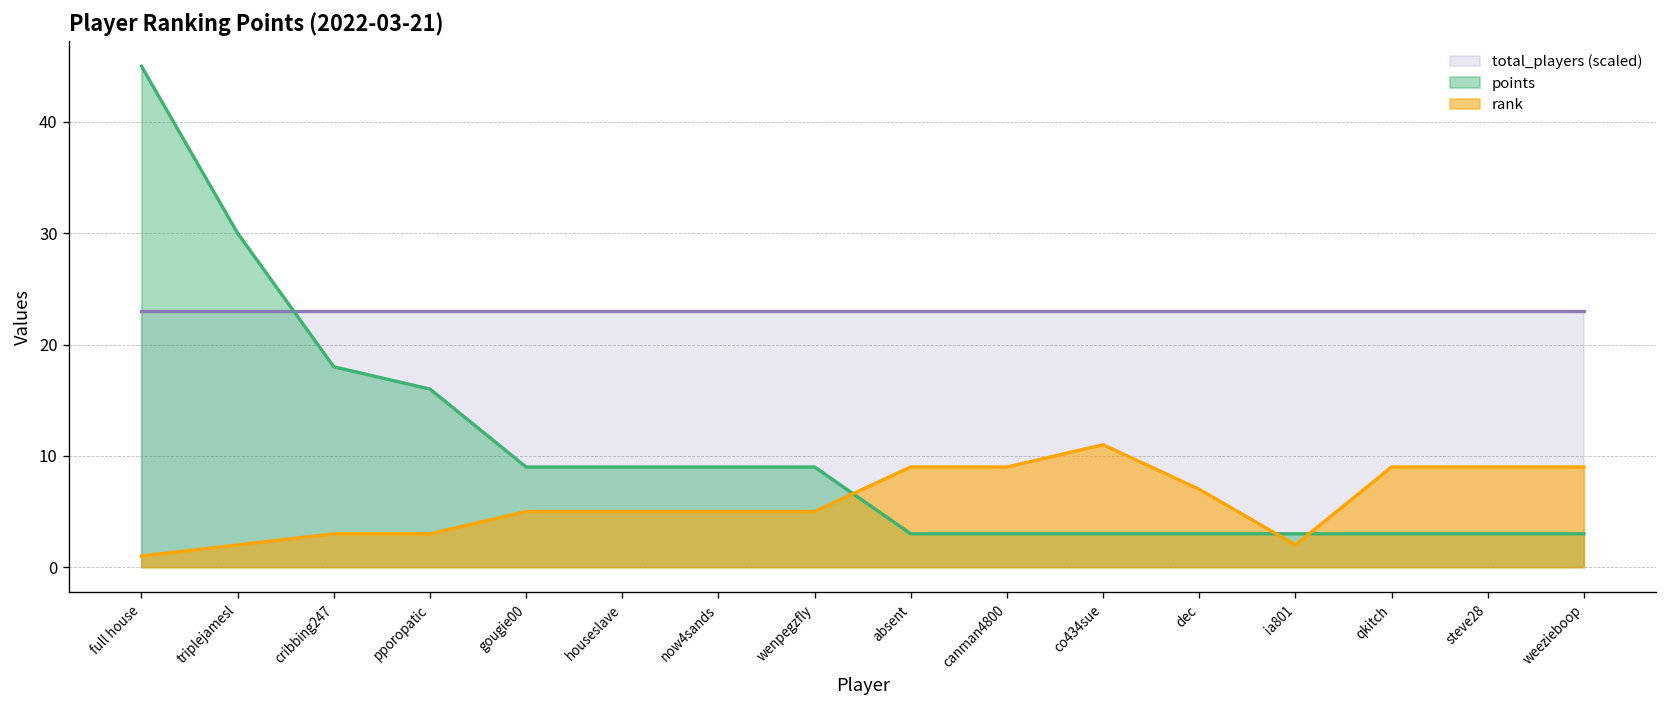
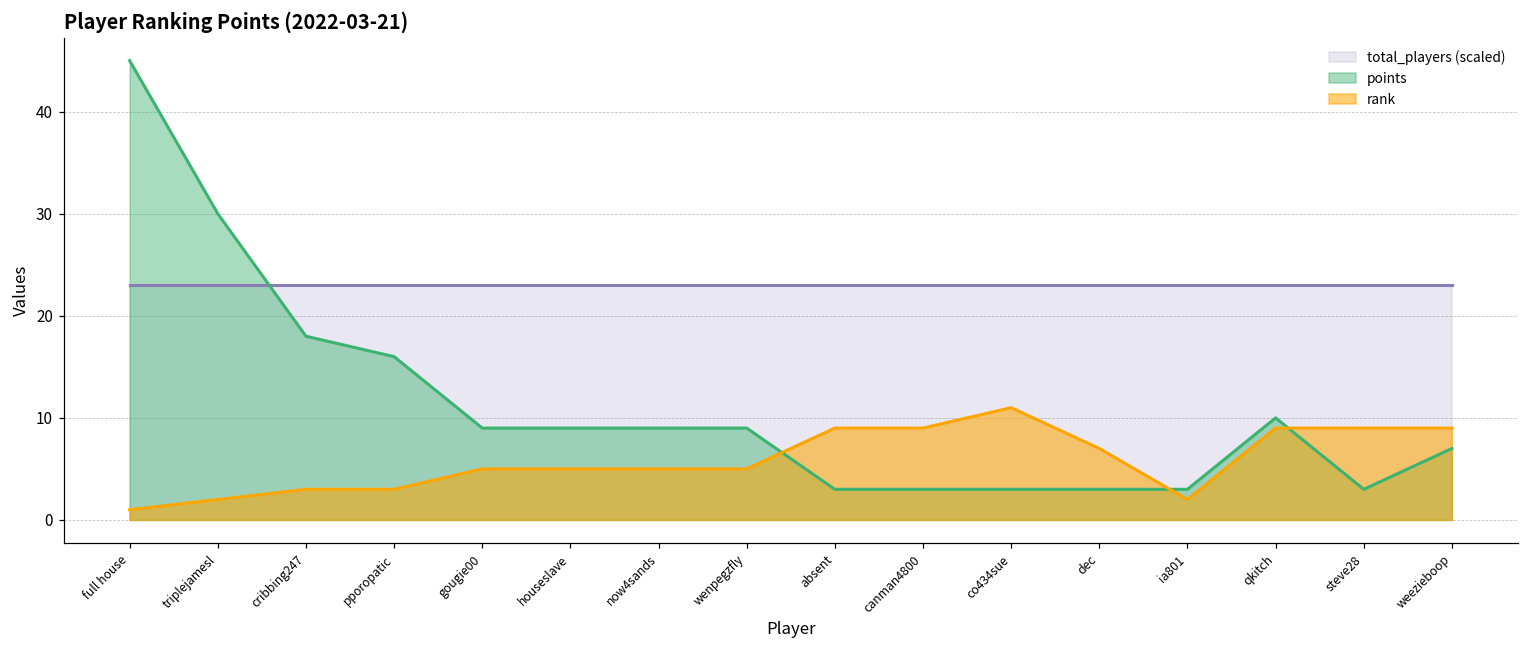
points, qkitch: 3 -> 10
points, weezieboop: 3 -> 7
